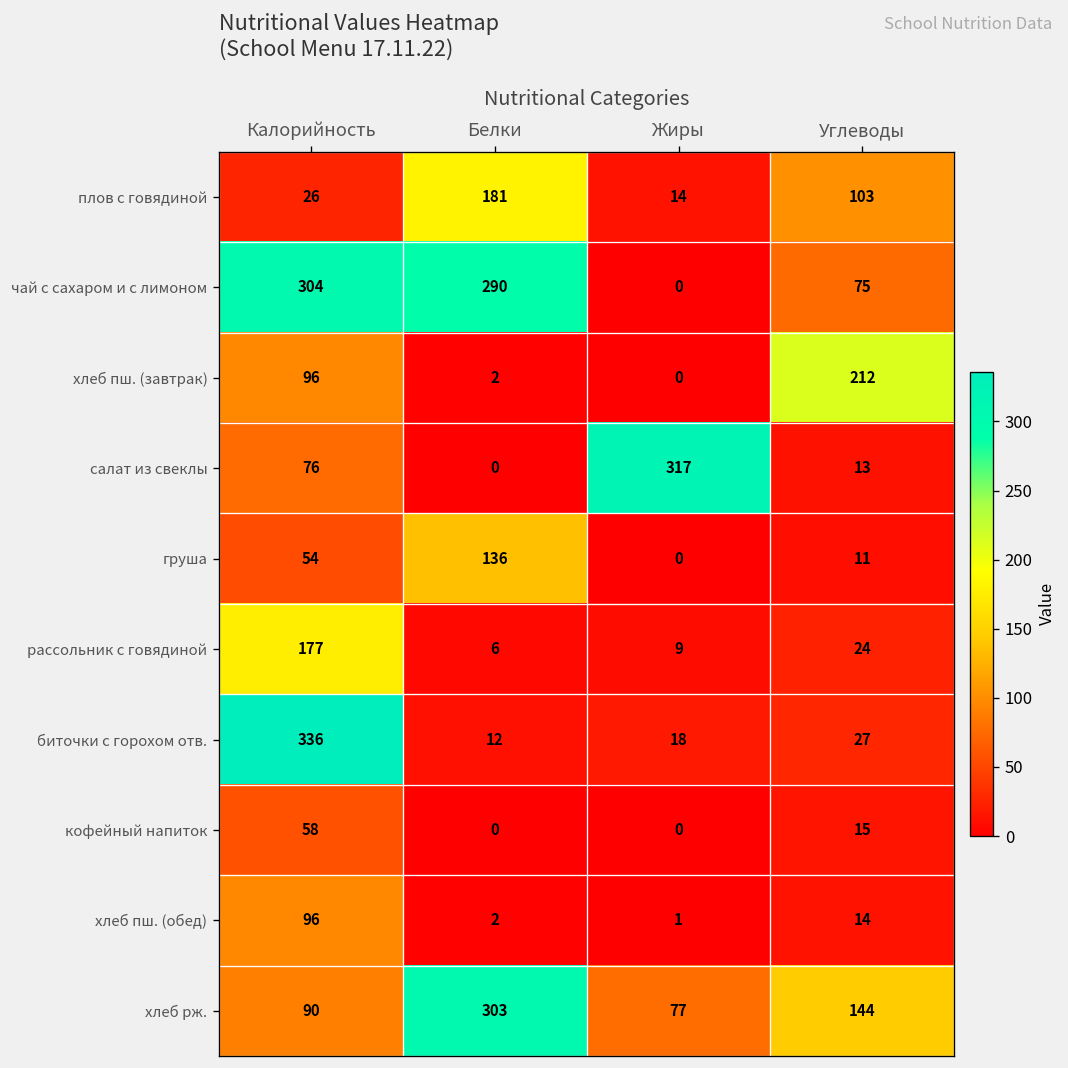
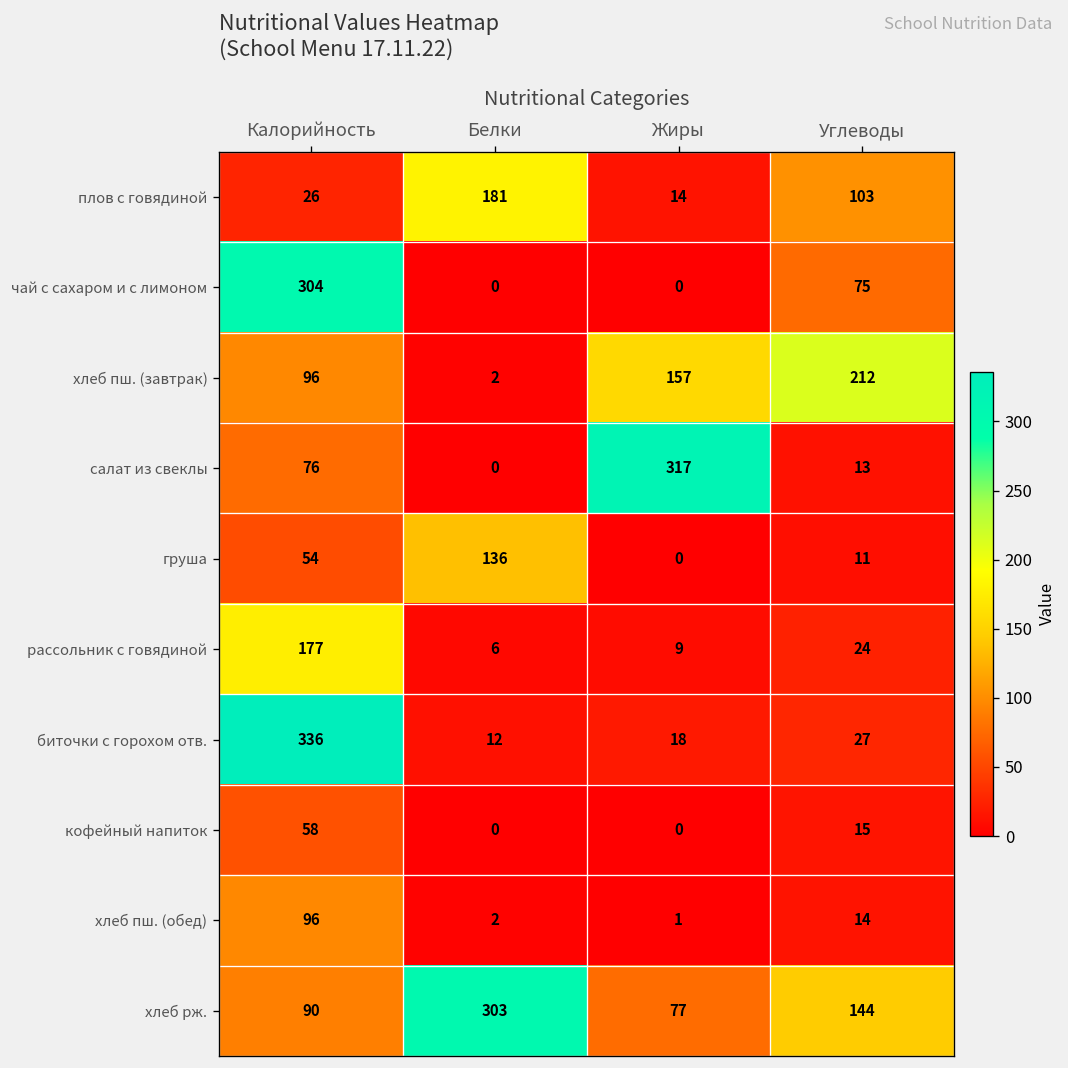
чай с сахаром и с лимоном, Белки: 290 -> 0
хлеб пш. (завтрак), Жиры: 0 -> 157
